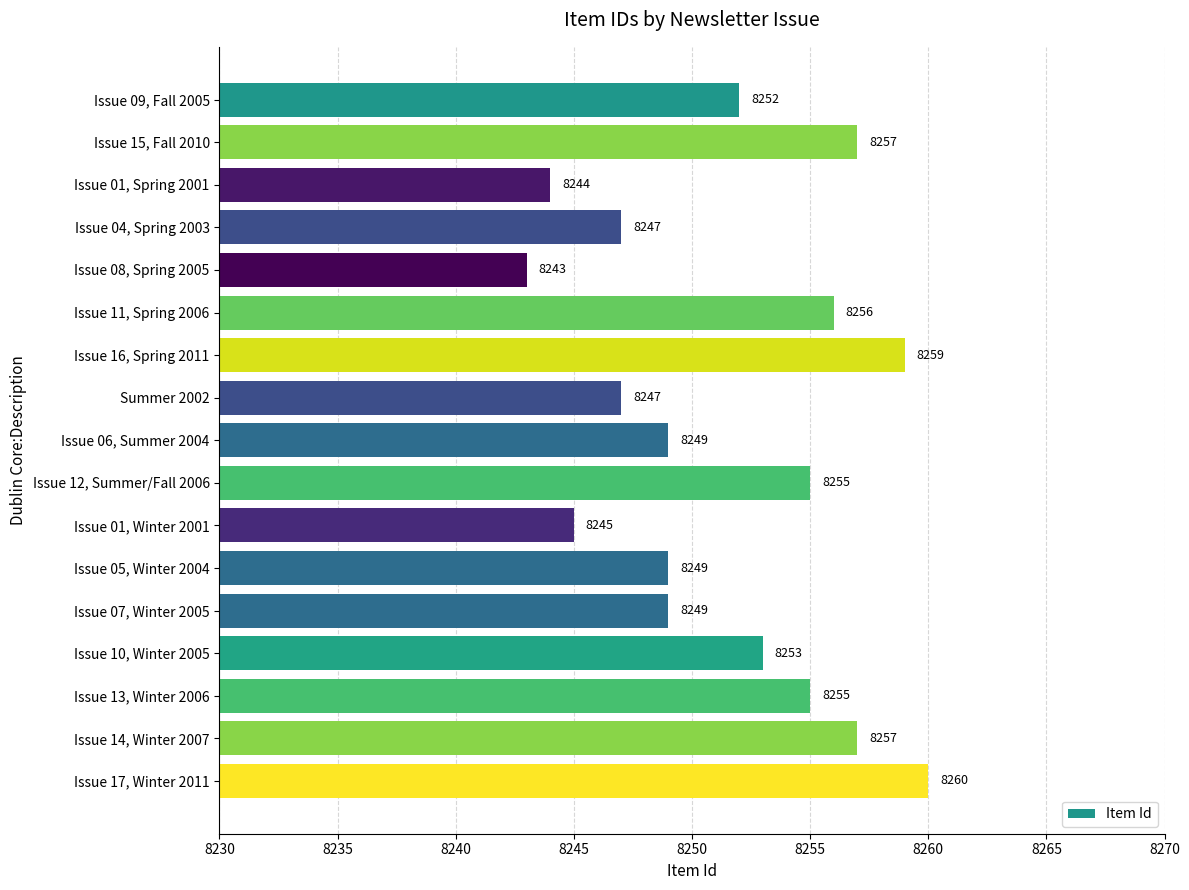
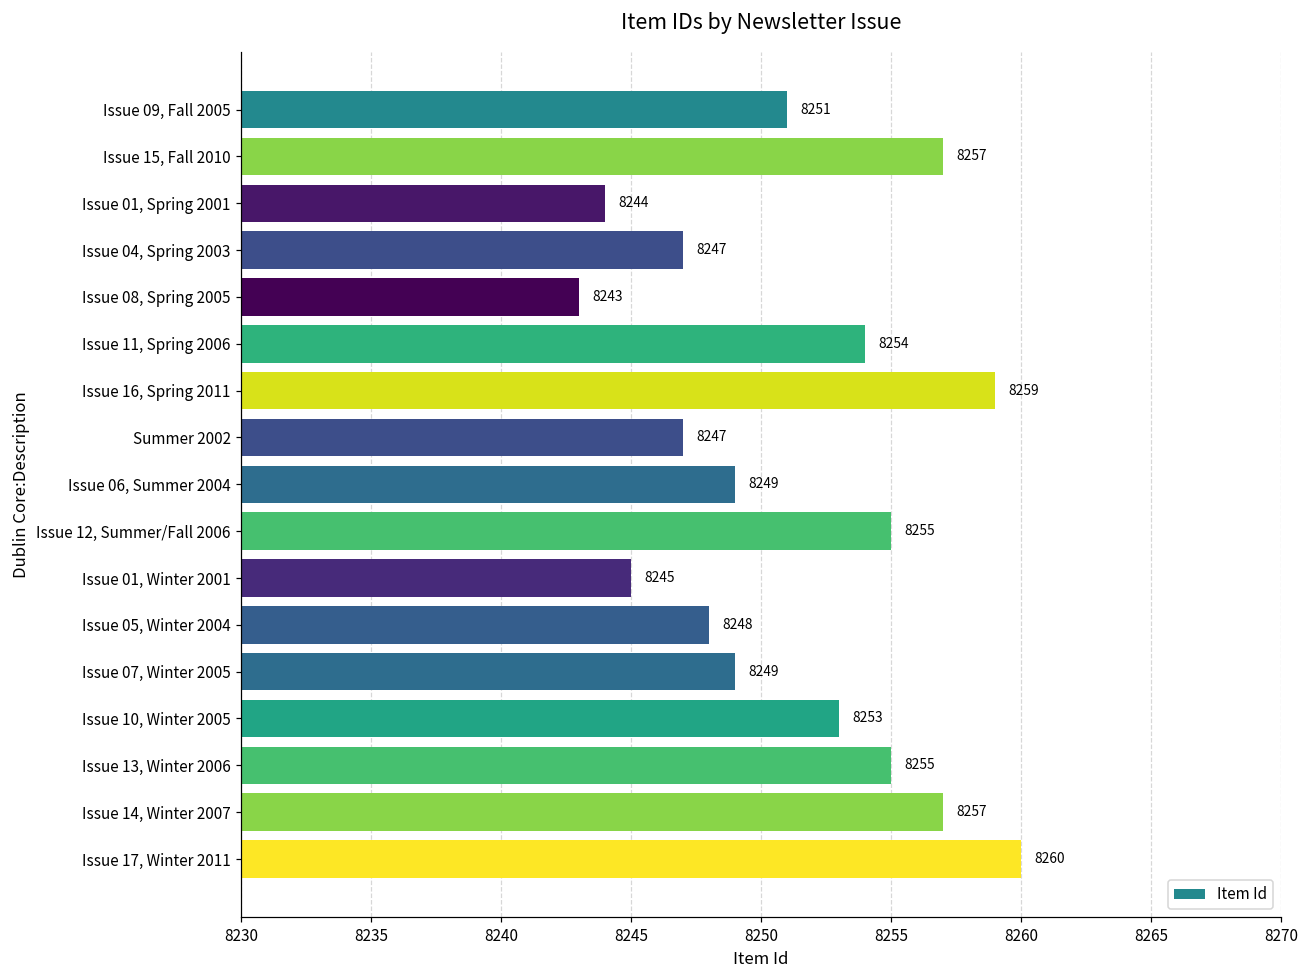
Issue 09, Fall 2005: 8252 -> 8251
Issue 11, Spring 2006: 8256 -> 8254
Issue 05, Winter 2004: 8249 -> 8248
